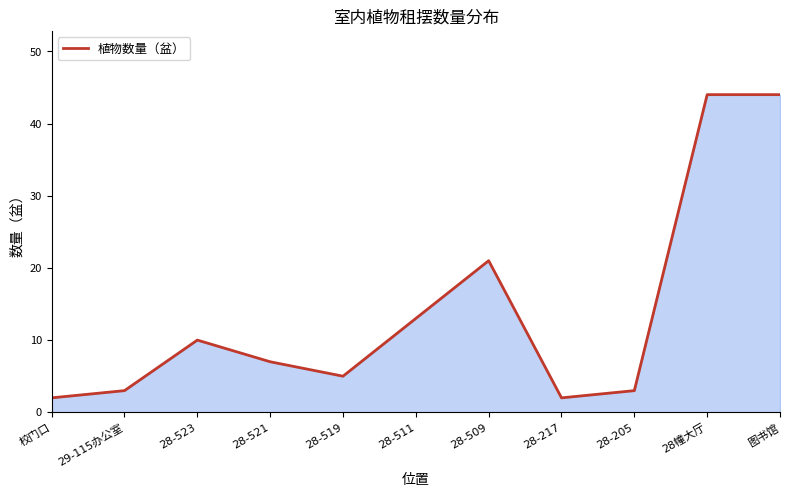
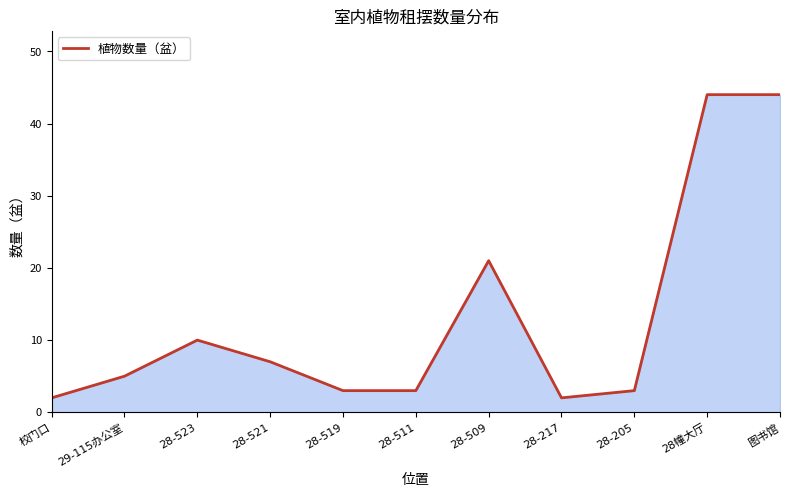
29-115办公室: 3 -> 5
28-519: 5 -> 3
28-511: 13 -> 3
